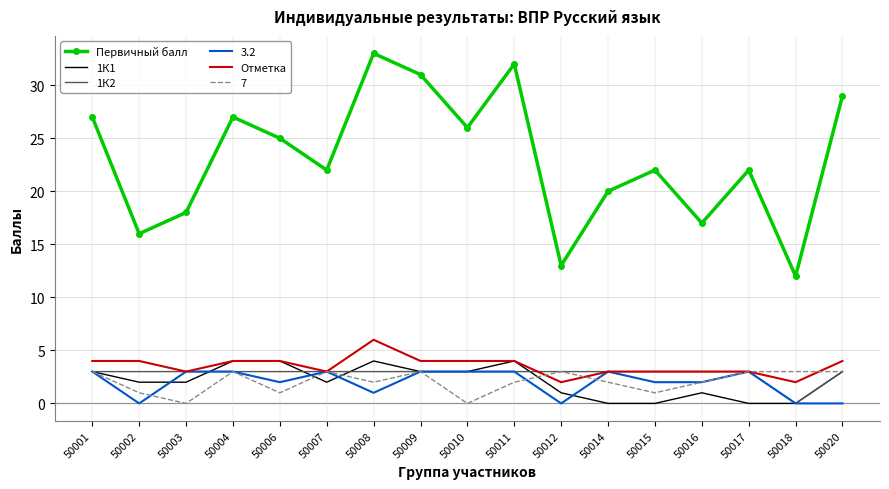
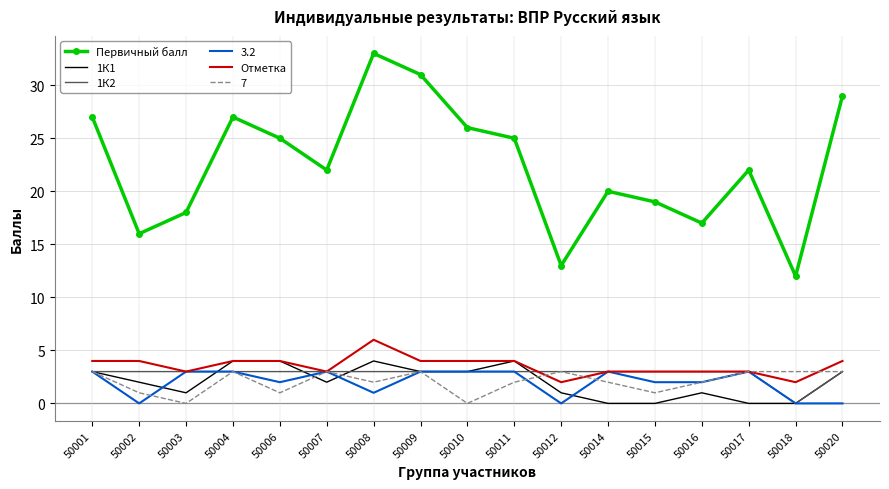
1К1, 50003: 2 -> 1
Первичный балл, 50011: 32 -> 25
Первичный балл, 50015: 22 -> 19
